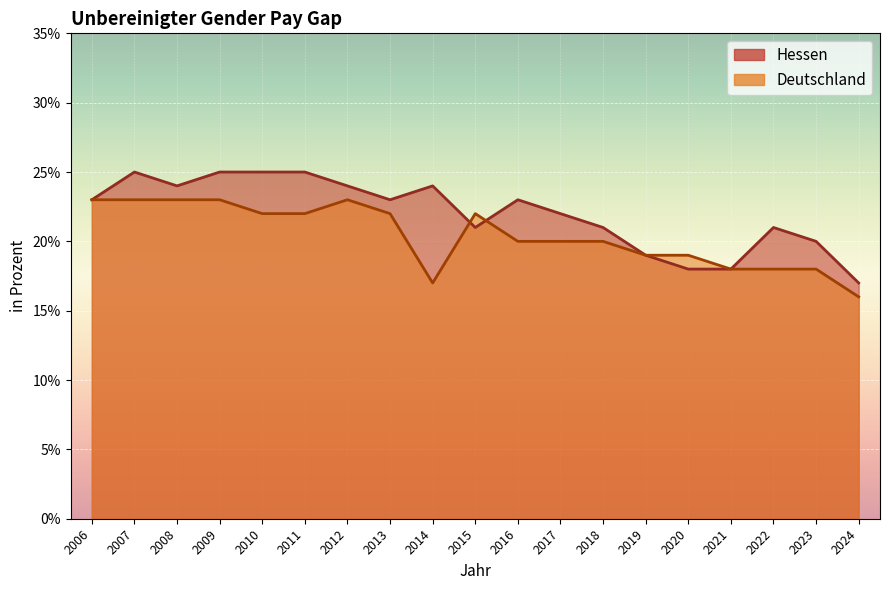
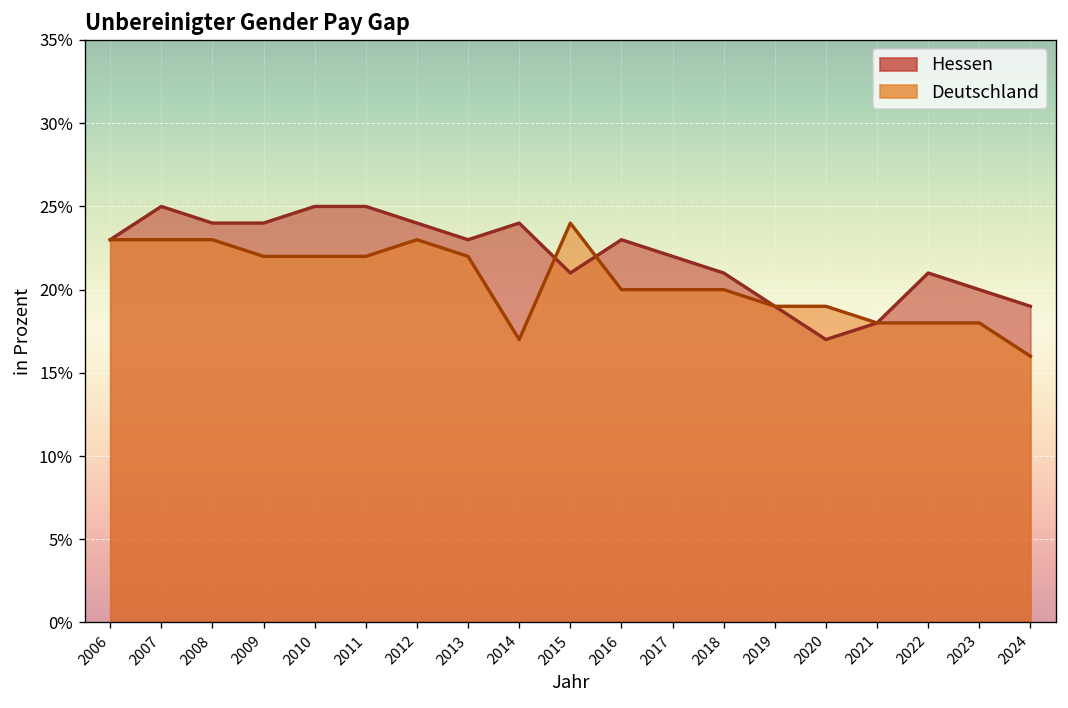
Hessen, 2009: 25% -> 24%
Deutschland, 2009: 23% -> 22%
Deutschland, 2015: 22% -> 24%
Hessen, 2020: 18% -> 17%
Hessen, 2024: 17% -> 19%
